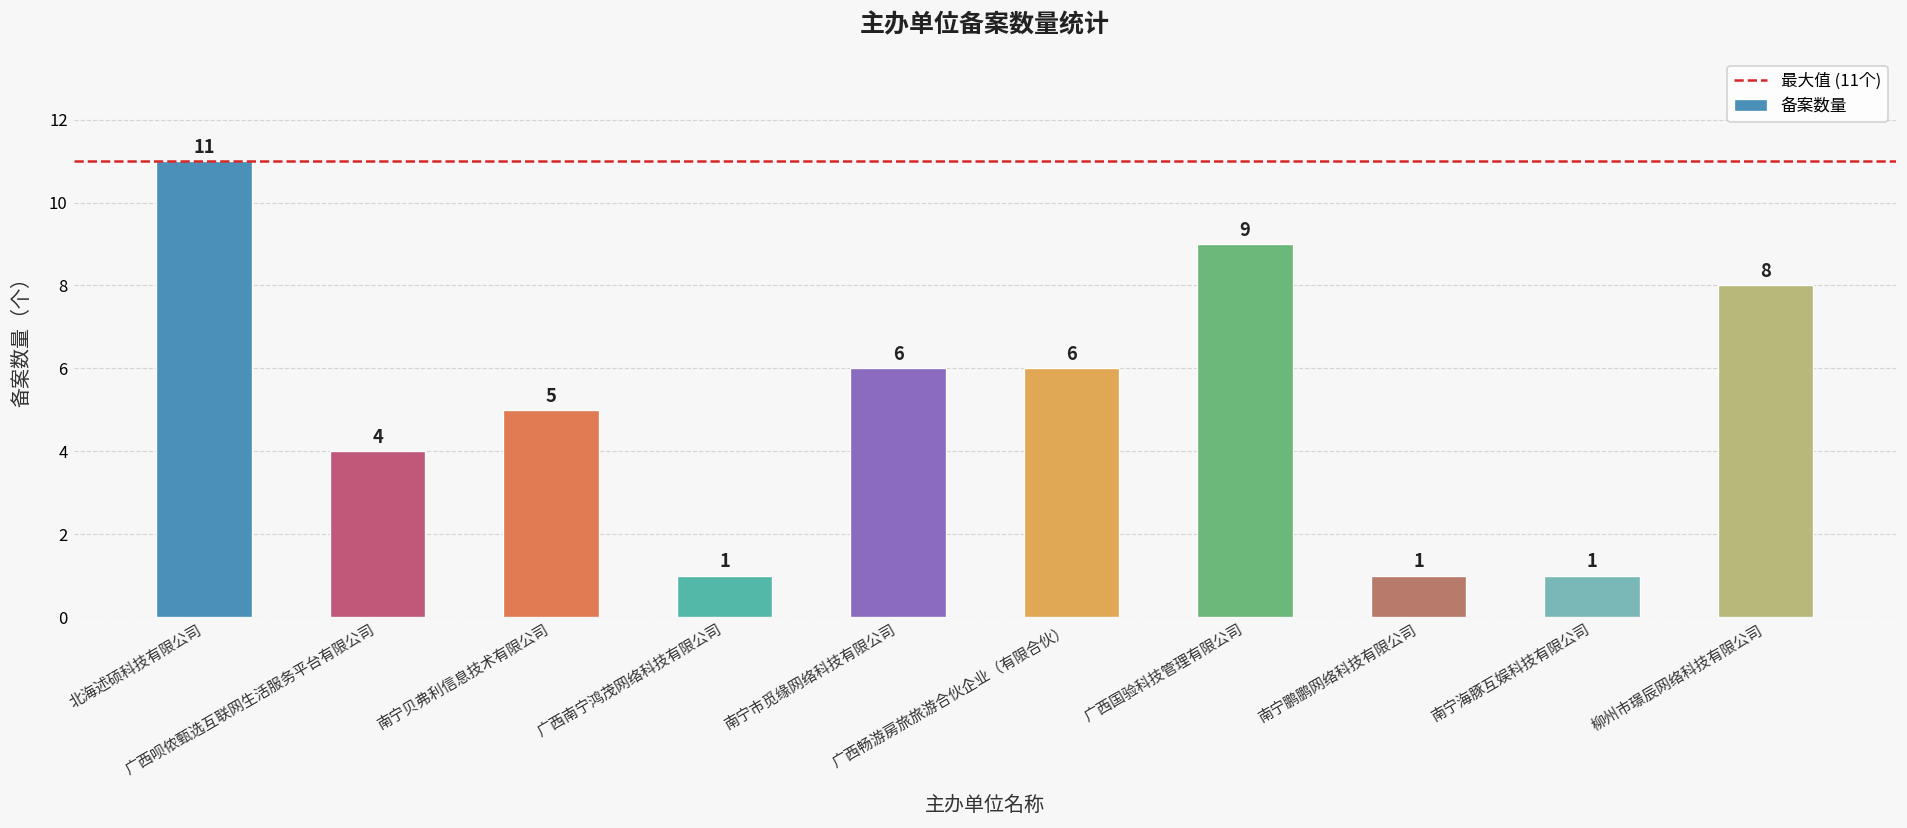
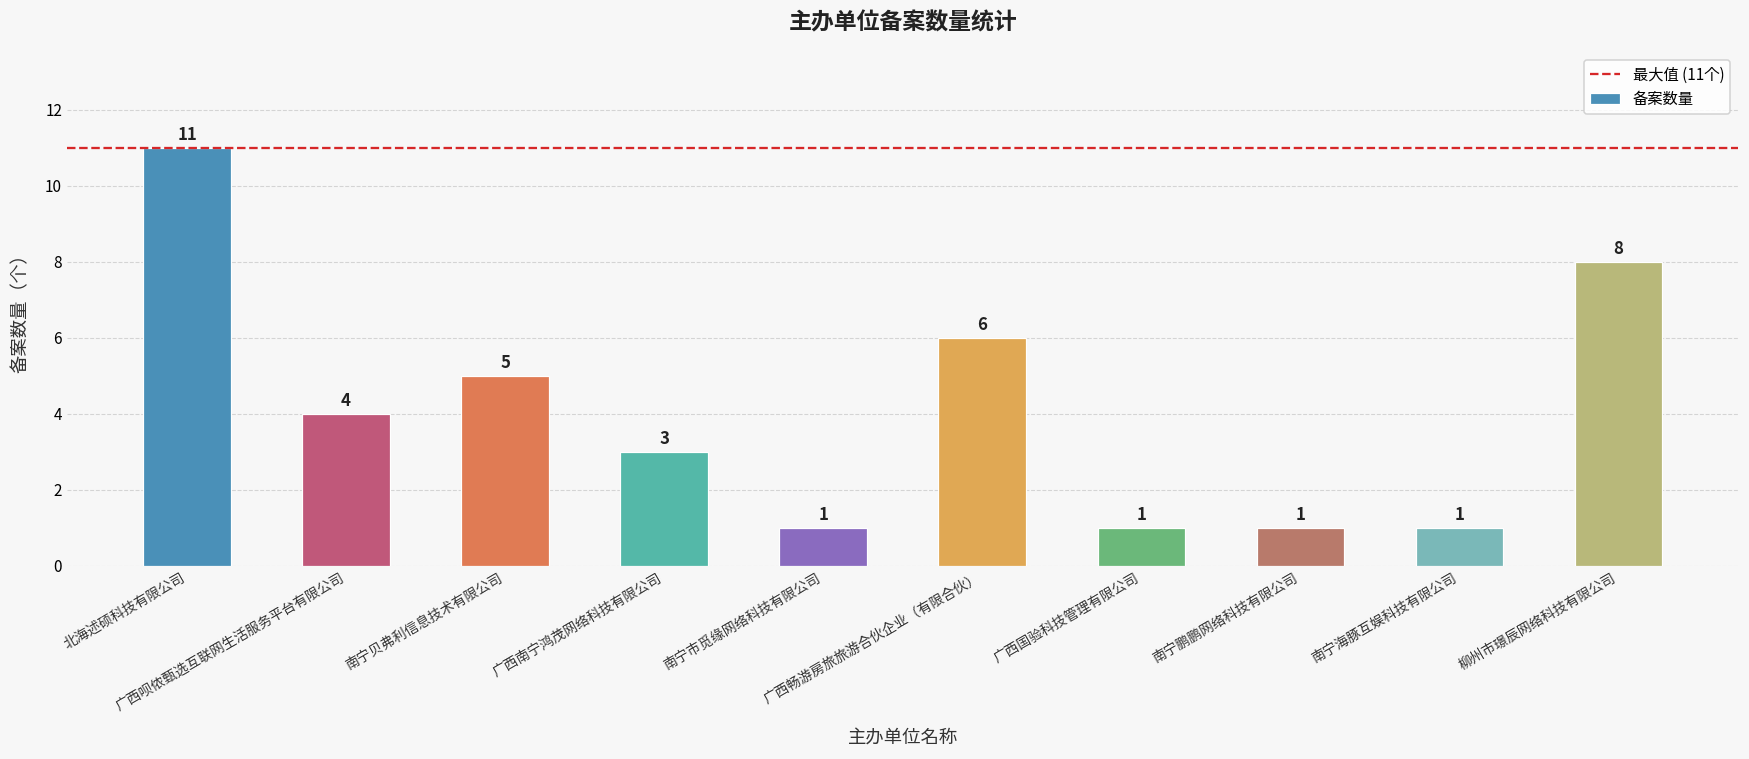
广西南宁鸿茂网络科技有限公司: 1 -> 3
南宁市觅缘网络科技有限公司: 6 -> 1
广西国验科技管理有限公司: 9 -> 1
